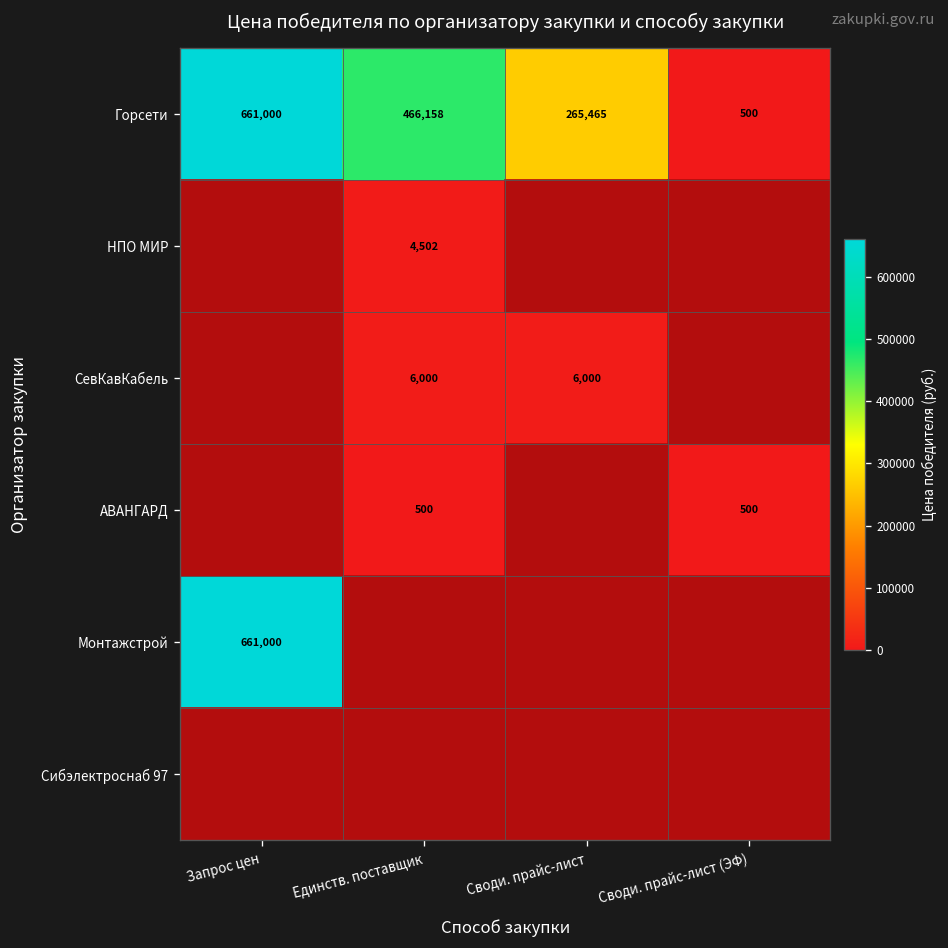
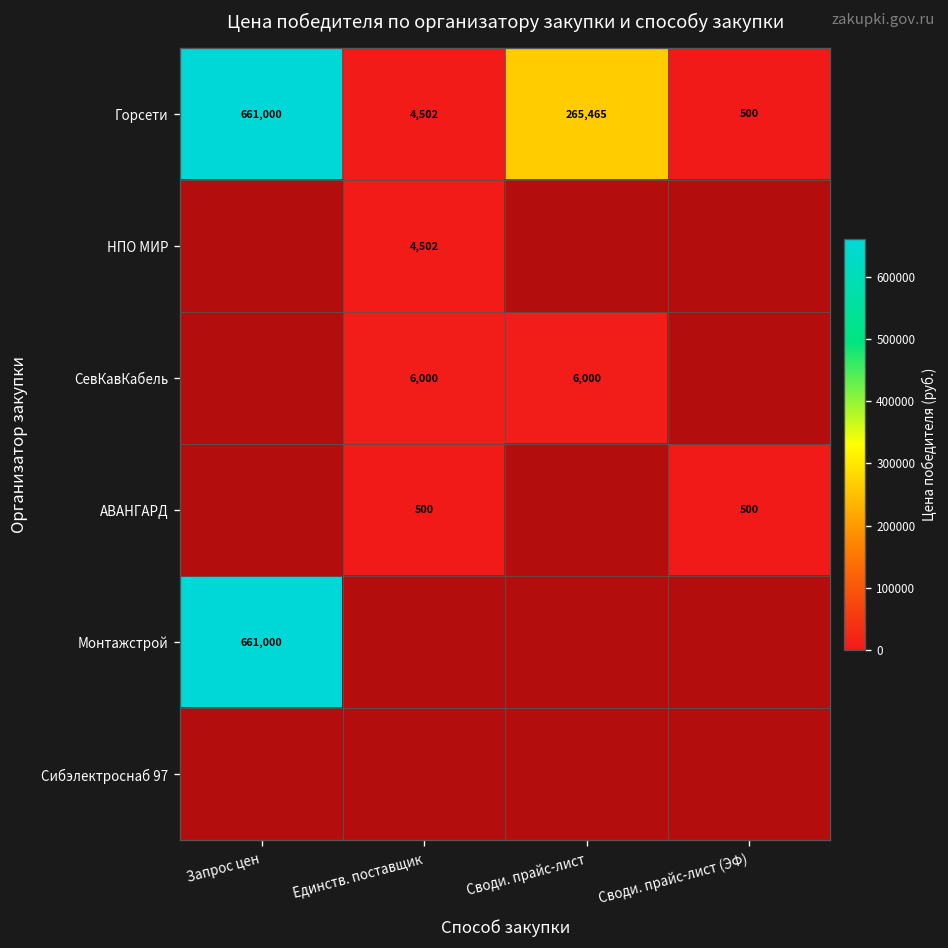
Горсети, Единств. поставщик: 466,158 -> 4,502
